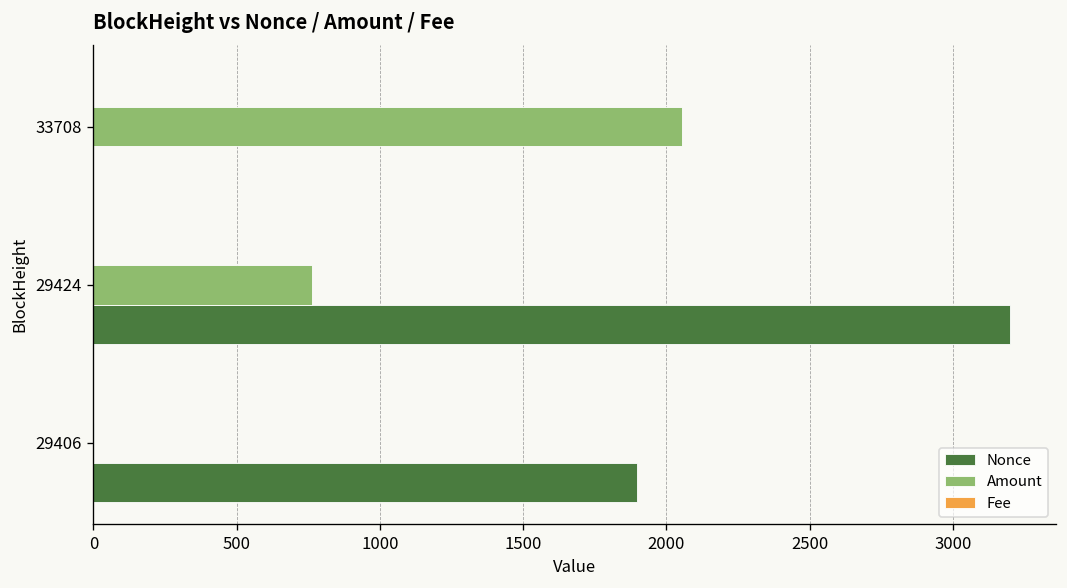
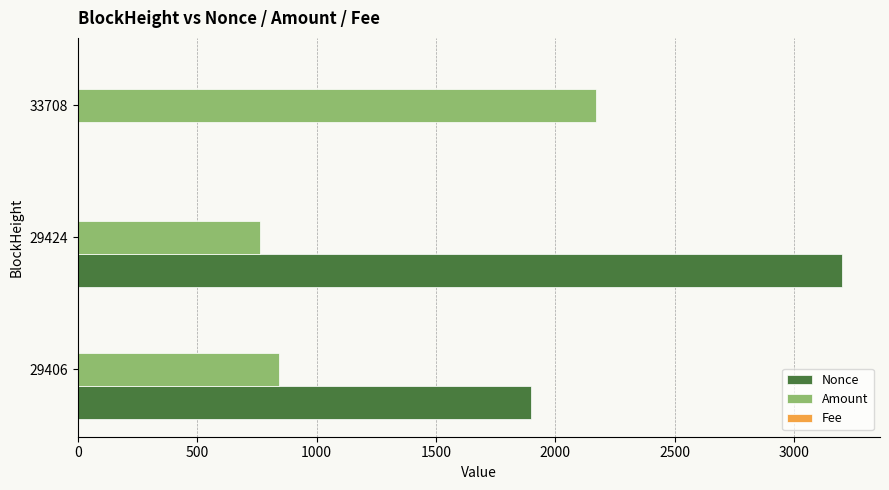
Amount, 33708: 2050 -> 2170
Amount, 29406: 0 -> 840
